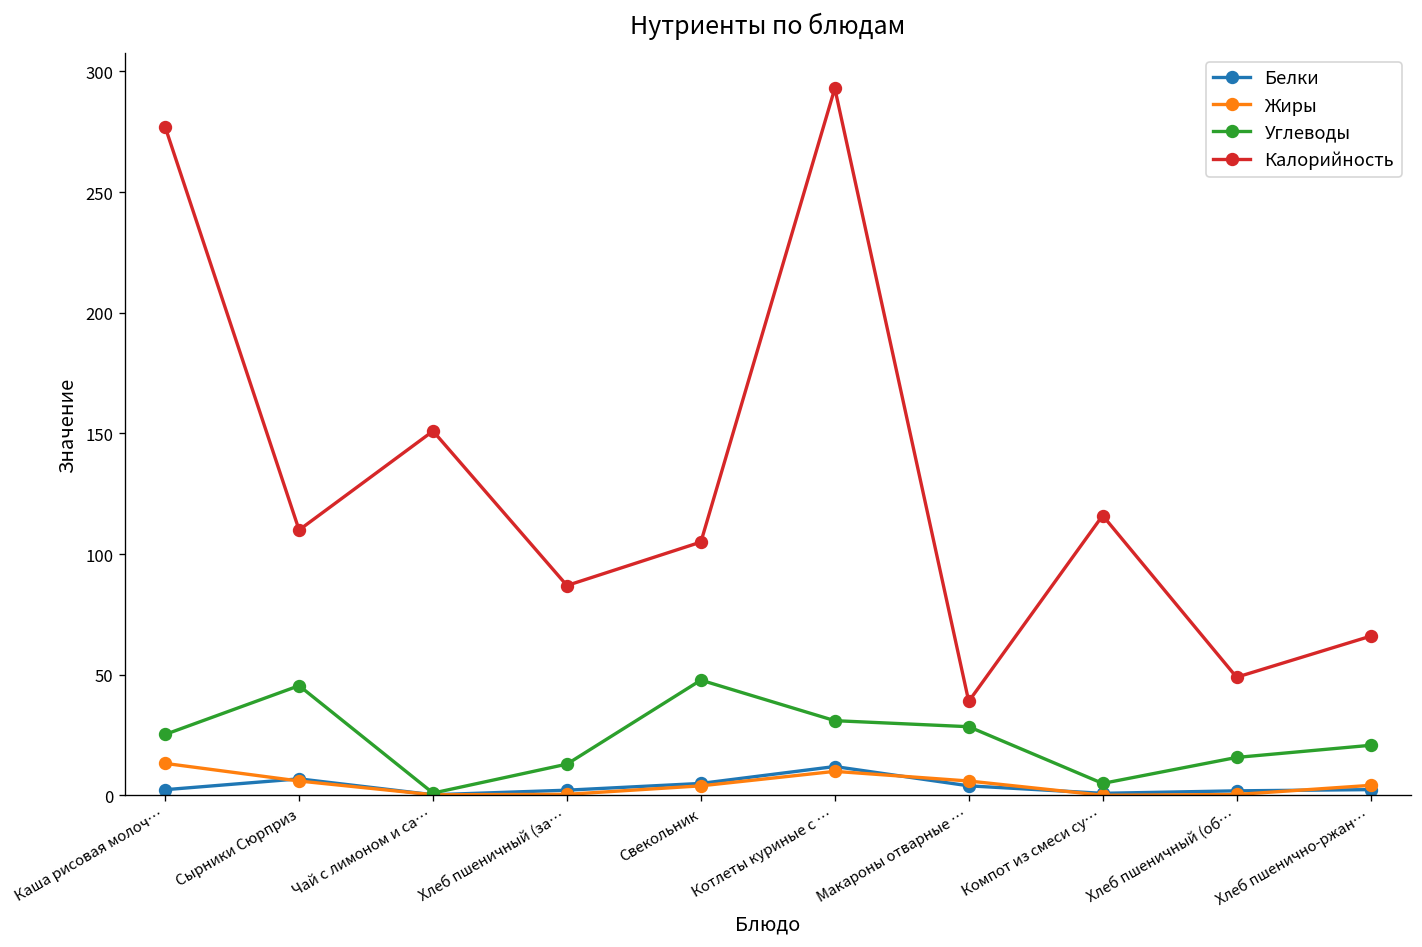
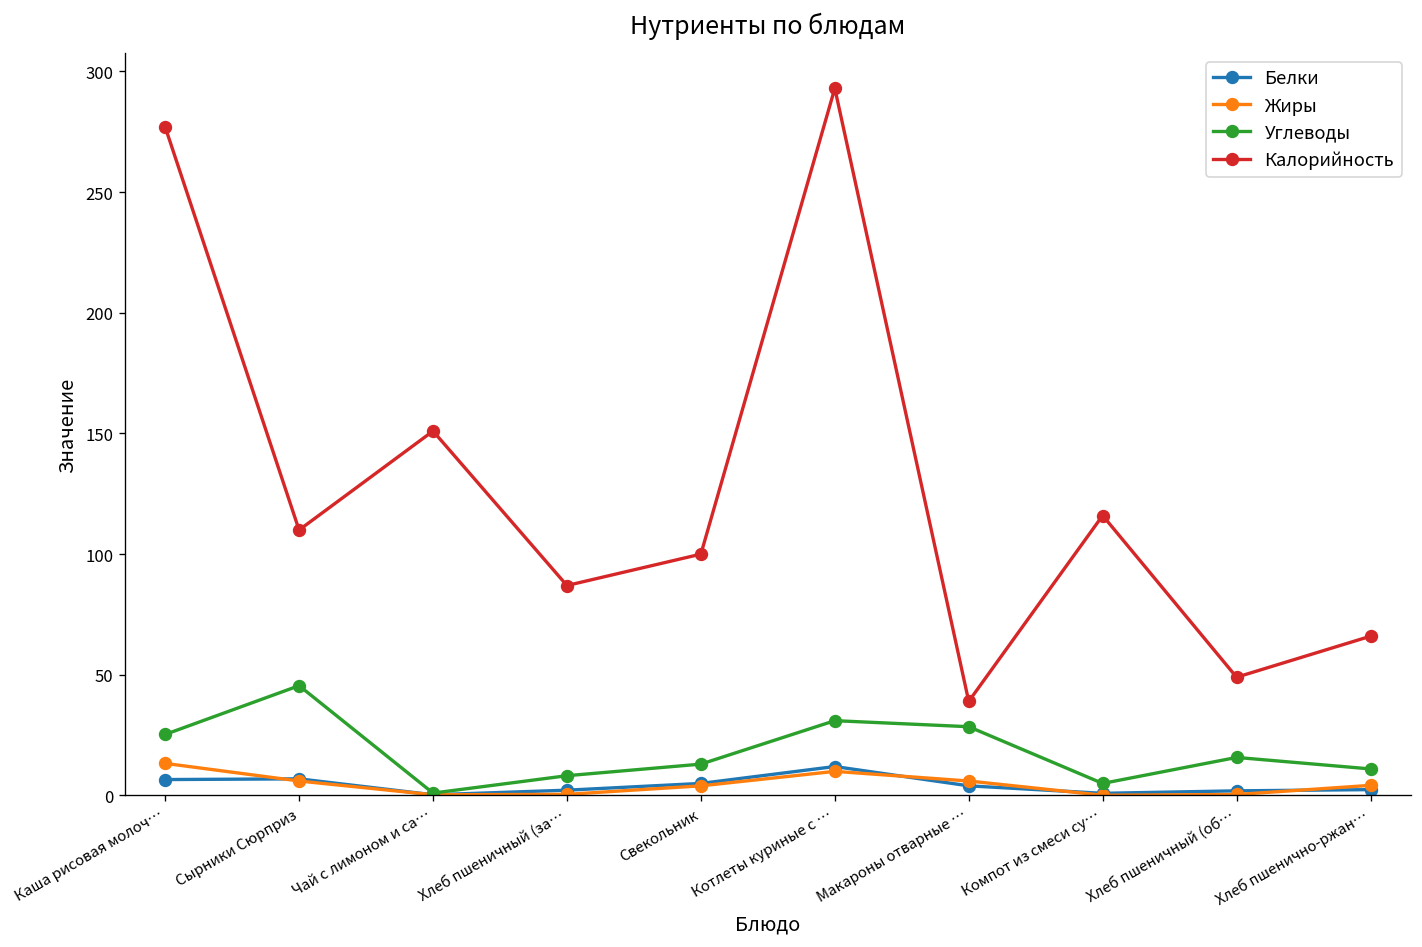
Белки, Каша рисовая молоч…: 2 -> 7
Углеводы, Хлеб пшеничный (за…: 13 -> 8
Углеводы, Свекольник: 48 -> 13
Калорийность, Свекольник: 105 -> 100
Углеводы, Хлеб пшенично-ржан…: 21 -> 11
